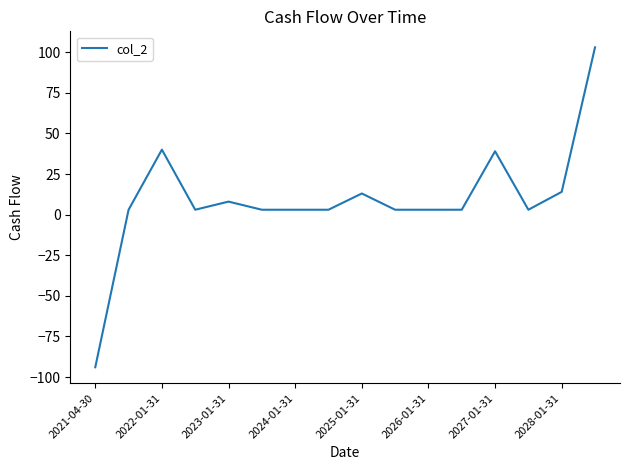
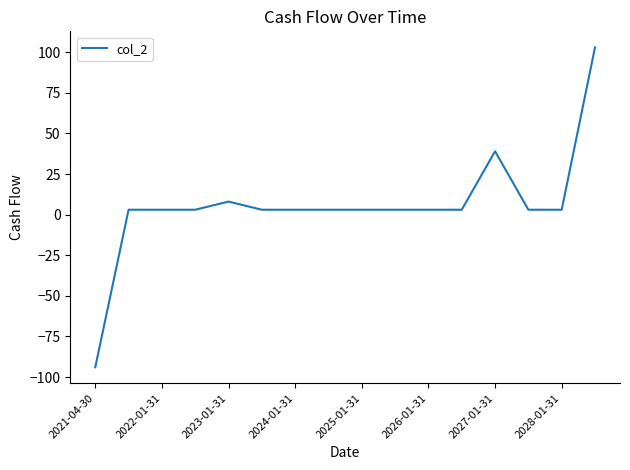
2022-01-31: 40 -> 3
2025-01-31: 13 -> 3
2028-01-31: 14 -> 3
